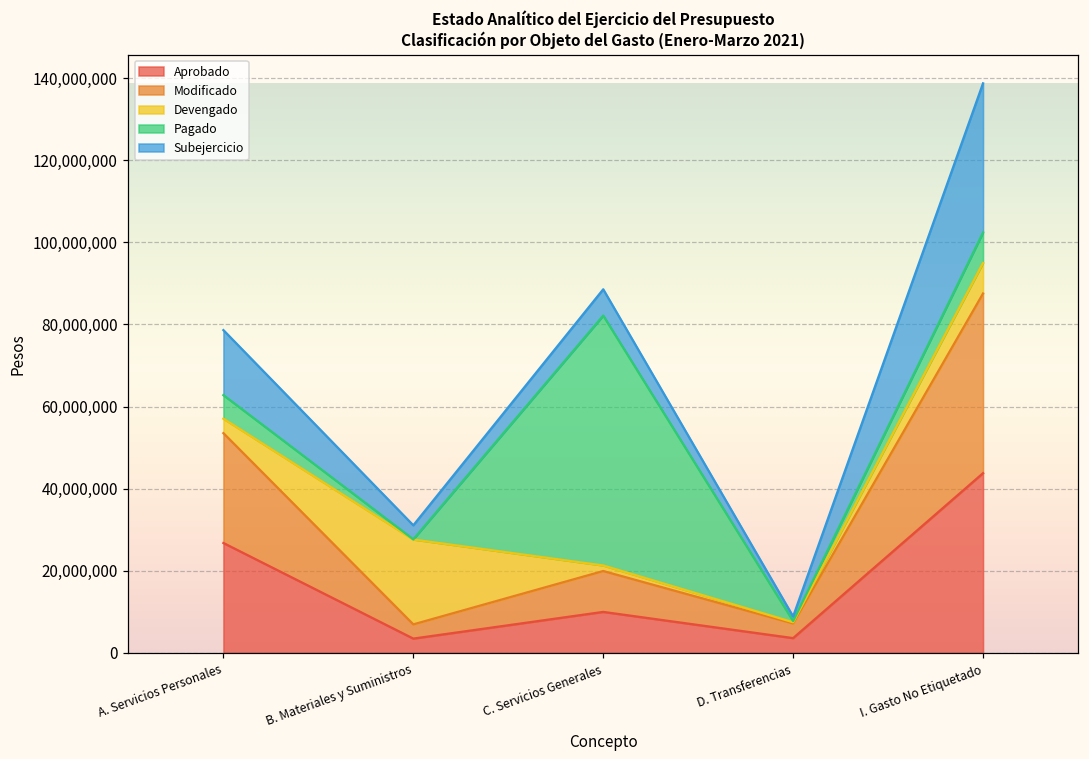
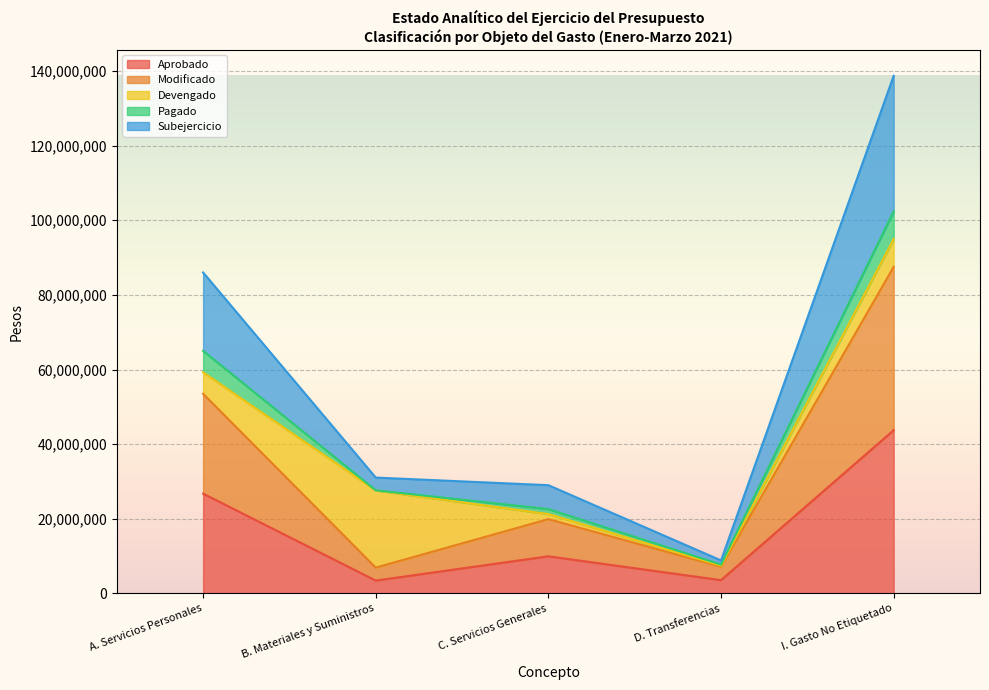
Devengado, A. Servicios Personales: 4,000,000 -> 6,000,000
Subejercicio, A. Servicios Personales: 16,000,000 -> 21,000,000
Pagado, C. Servicios Generales: 61,000,000 -> 1,000,000
